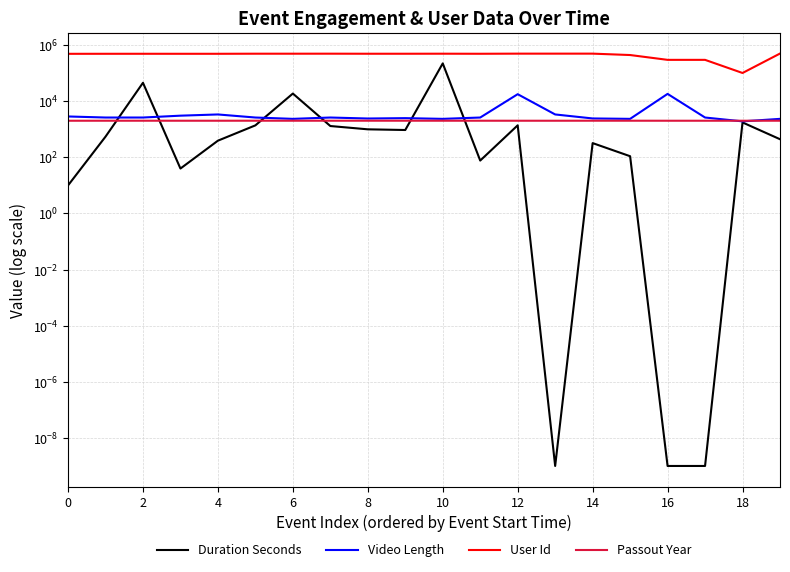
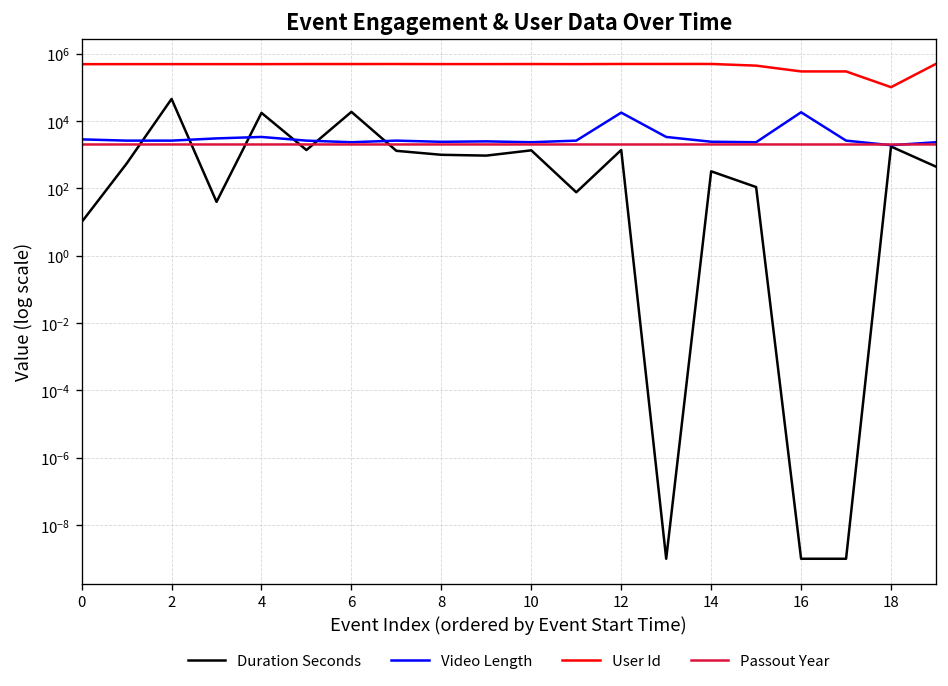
Duration Seconds, 4: 400 -> 20000
Duration Seconds, 10: 200000 -> 1000
